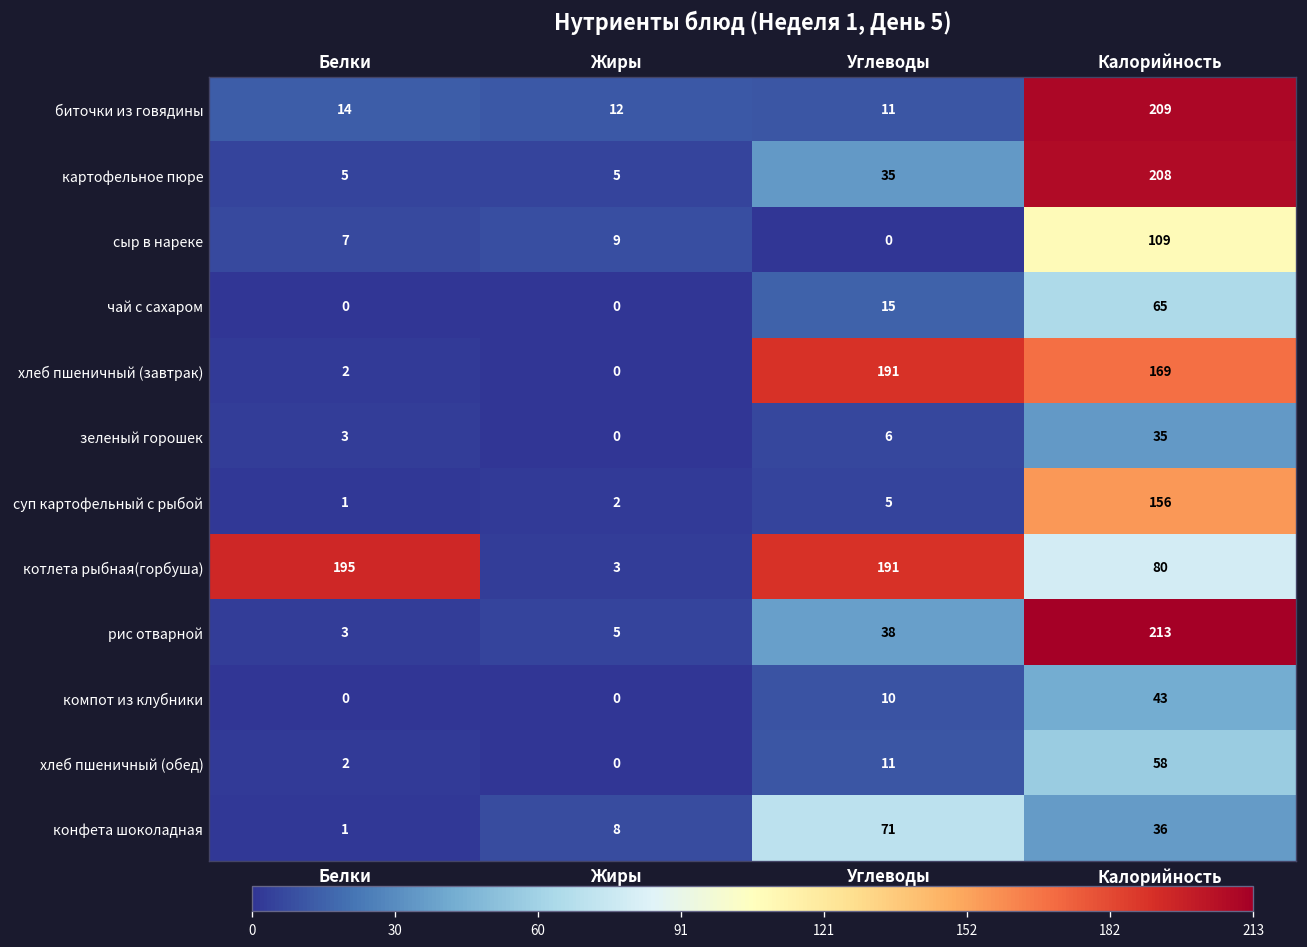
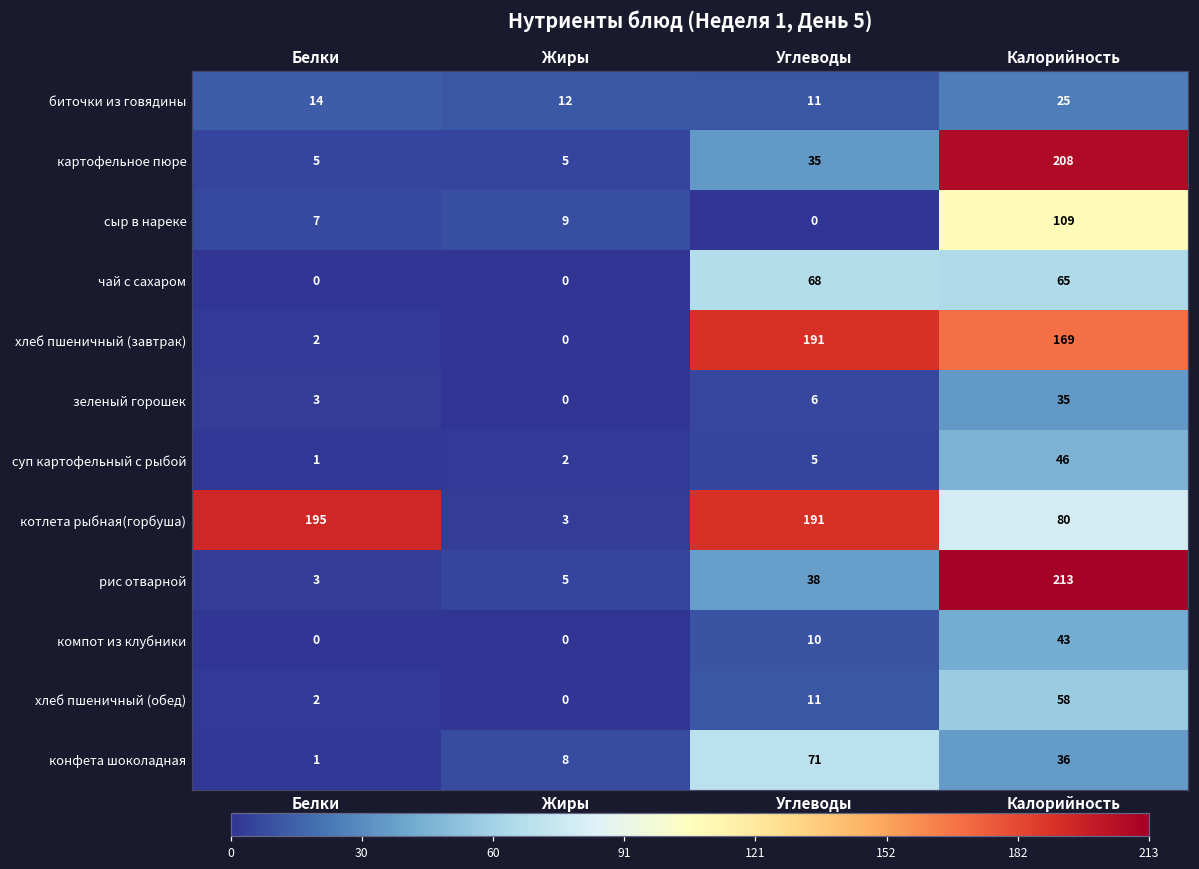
биточки из говядины, Калорийность: 209 -> 25
чай с сахаром, Углеводы: 15 -> 68
суп картофельный с рыбой, Калорийность: 156 -> 46
